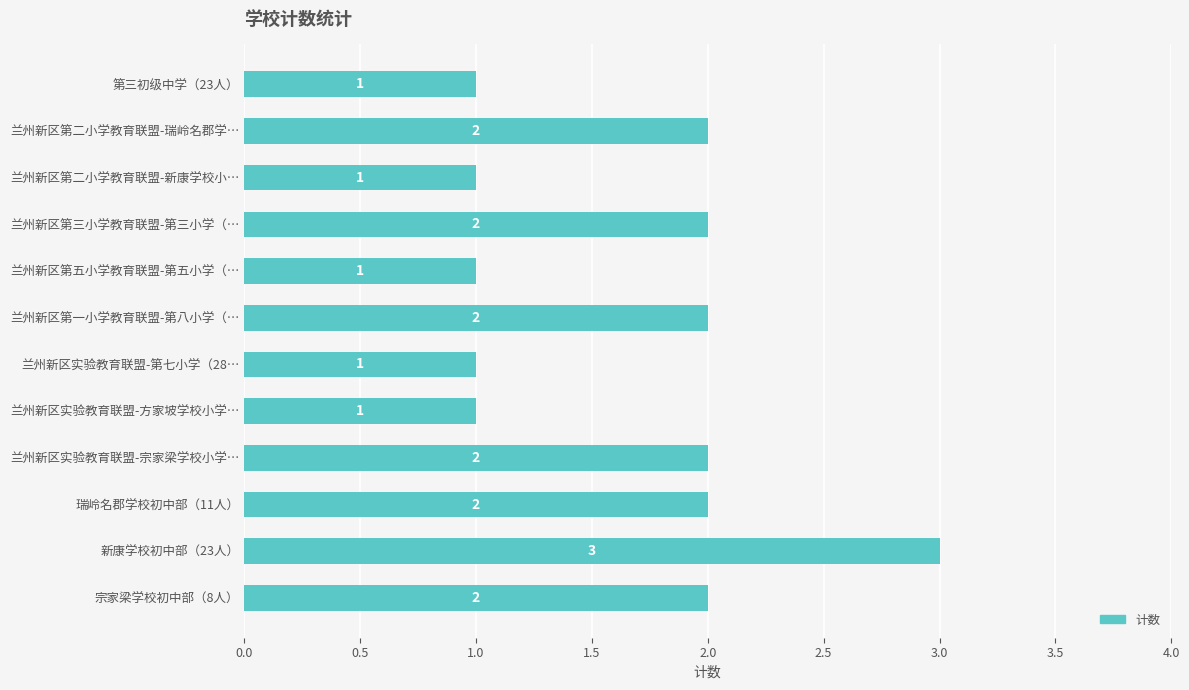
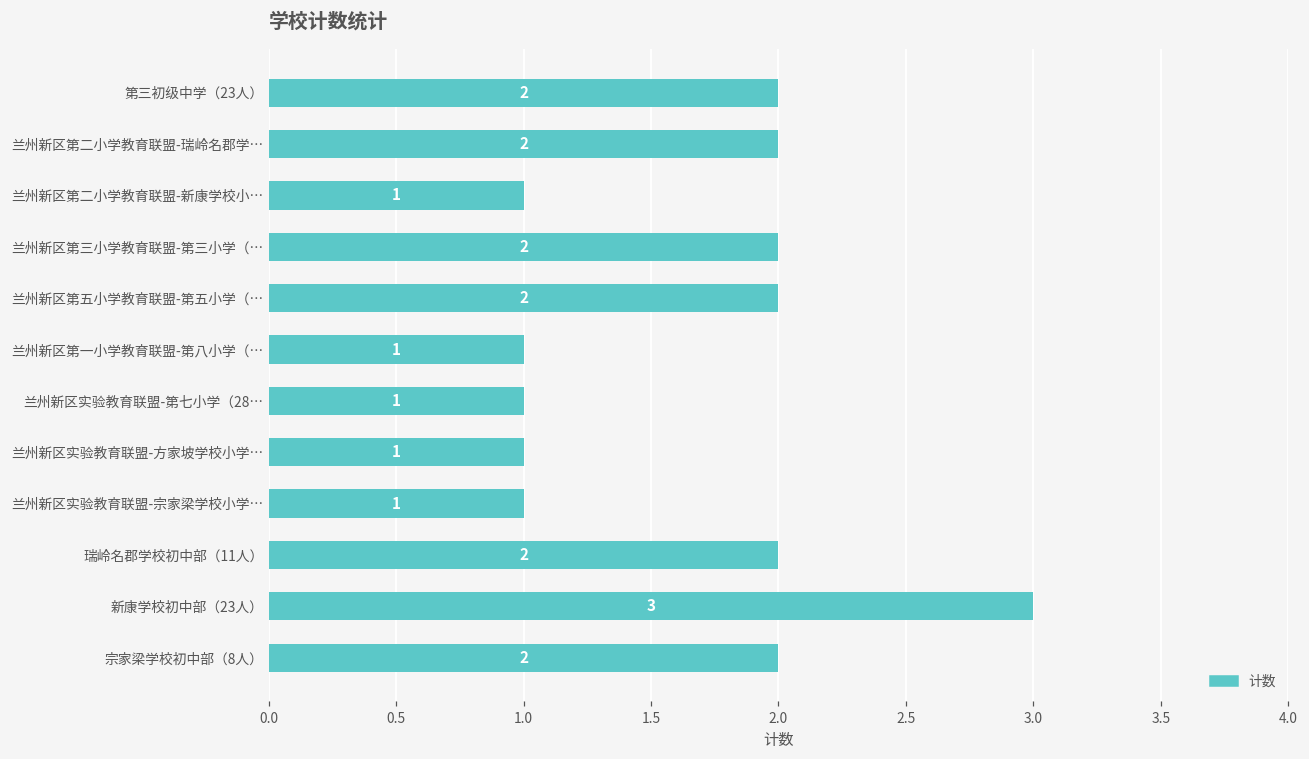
第三初级中学（23人）: 1 -> 2
兰州新区第五小学教育联盟-第五小学（…: 1 -> 2
兰州新区第一小学教育联盟-第八小学（…: 2 -> 1
兰州新区实验教育联盟-宗家梁学校小学…: 2 -> 1
